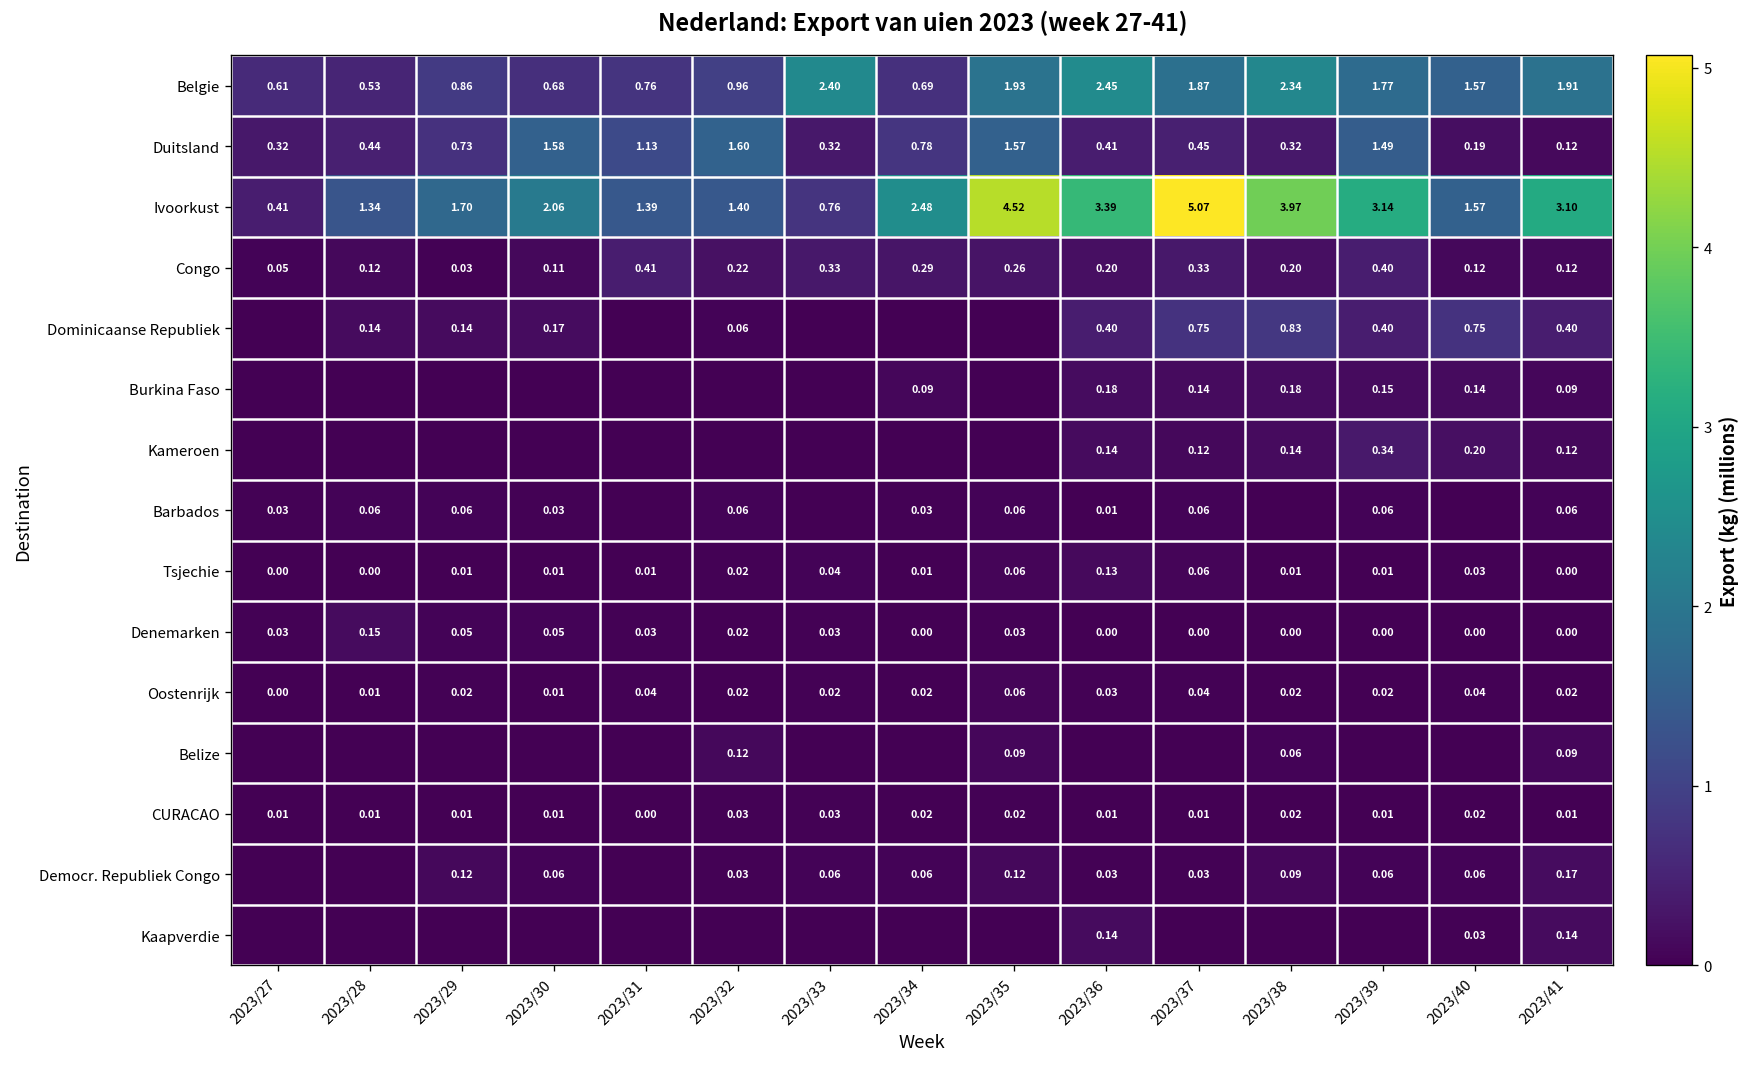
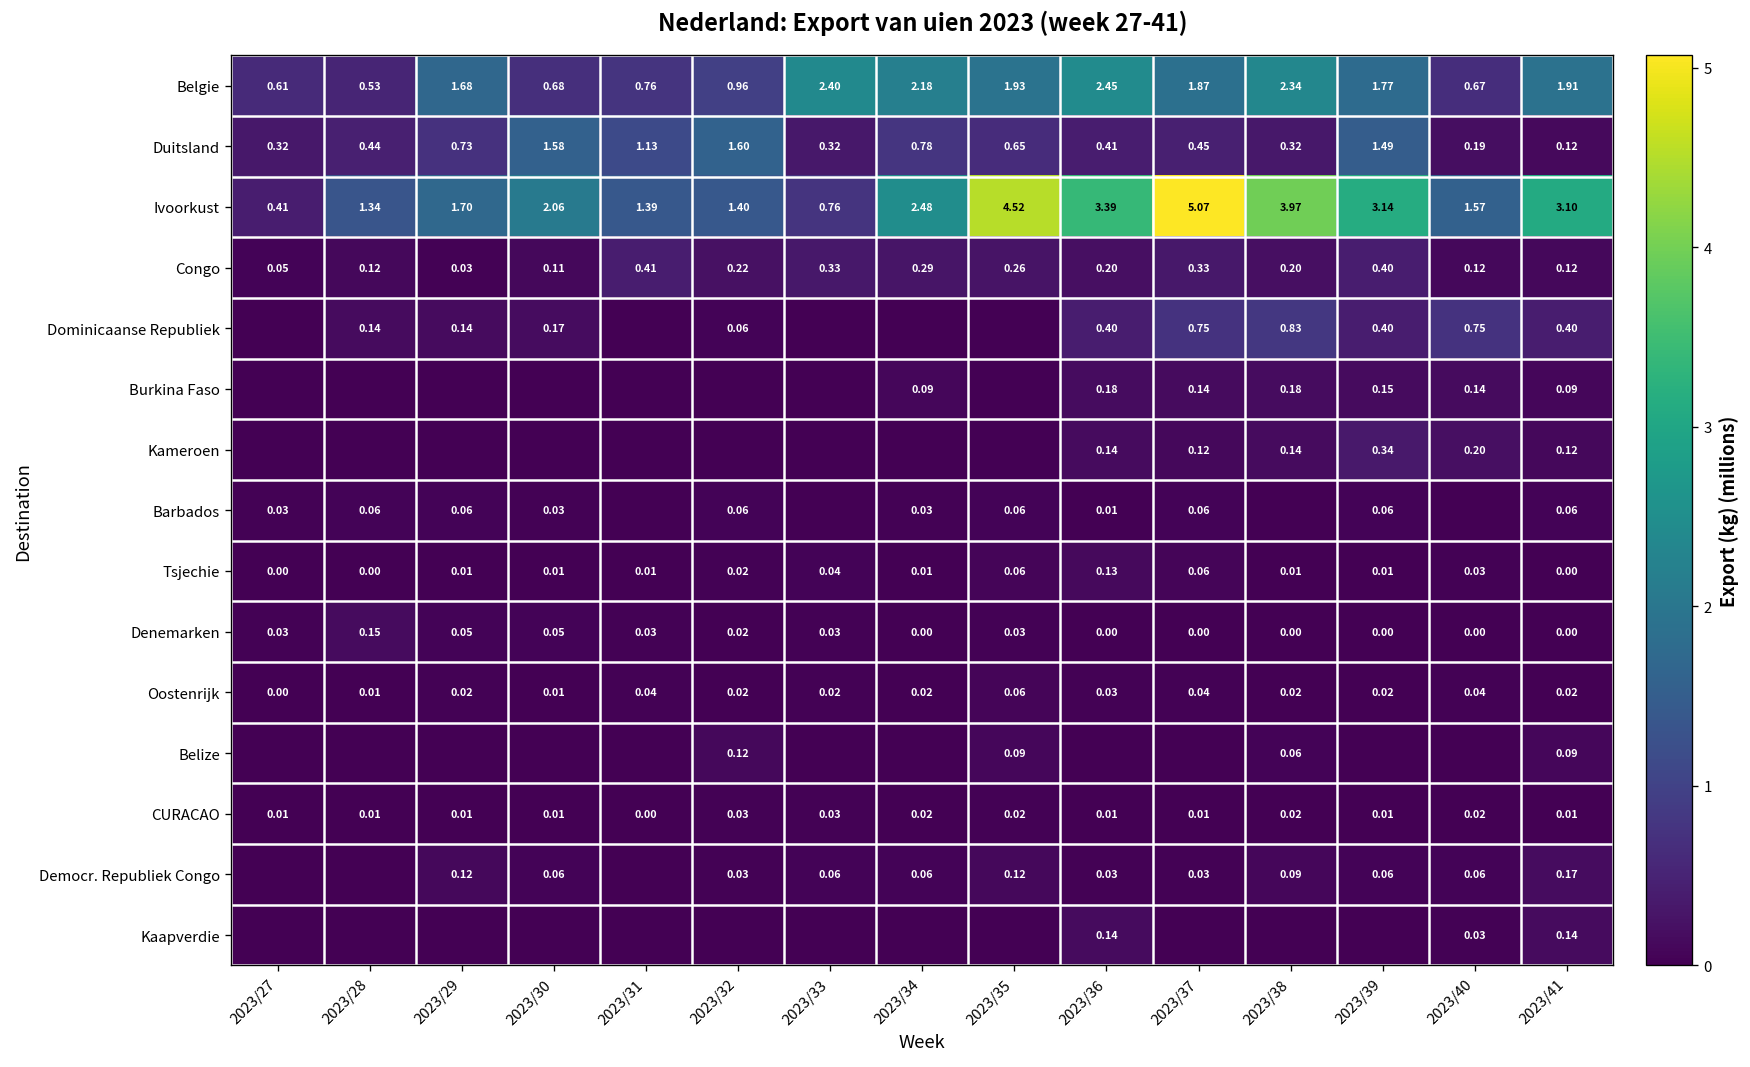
Belgie, 2023/29: 0.86 -> 1.68
Belgie, 2023/34: 0.69 -> 2.18
Belgie, 2023/40: 1.57 -> 0.67
Duitsland, 2023/35: 1.57 -> 0.65
